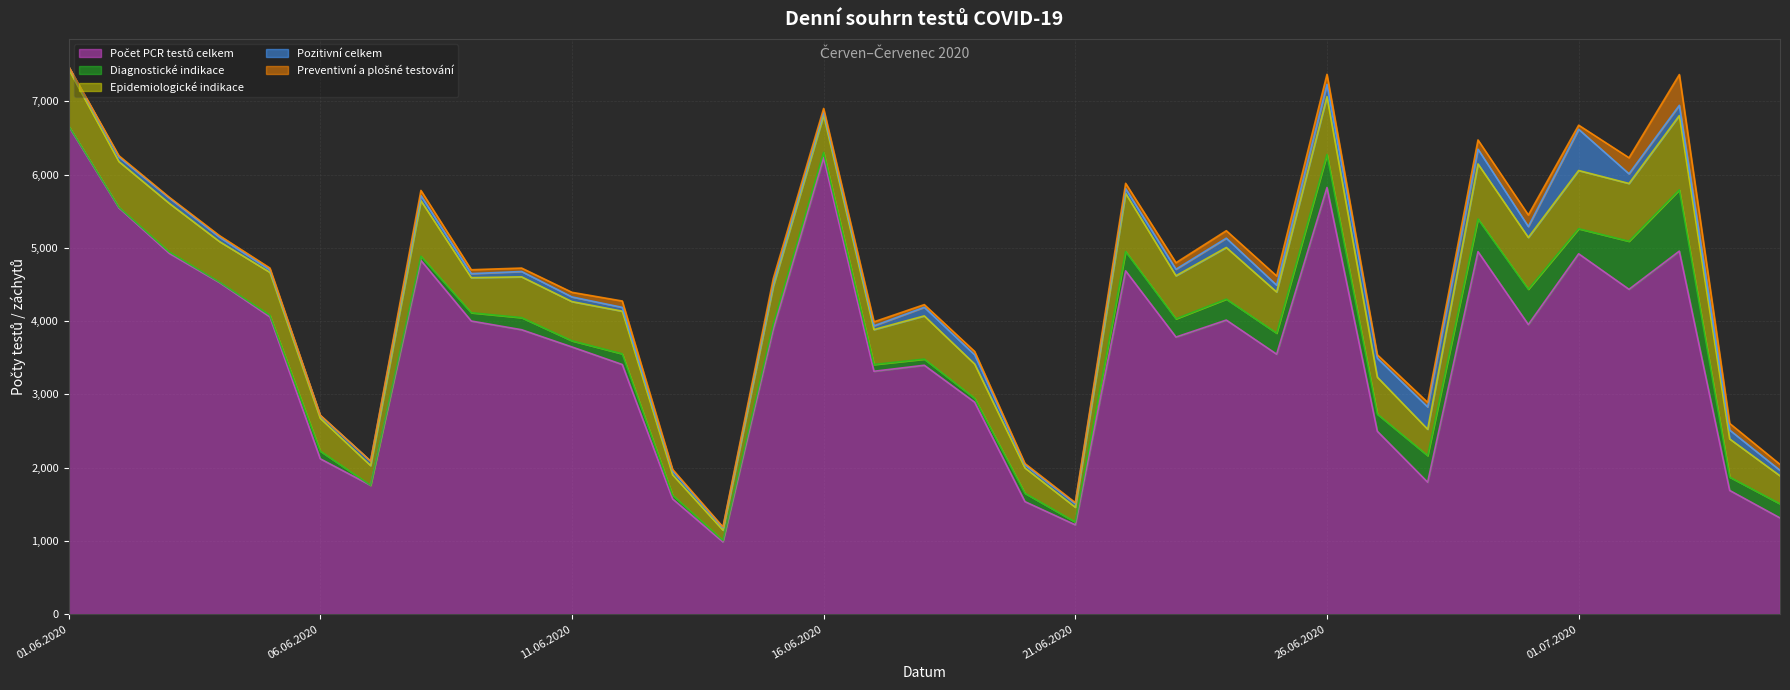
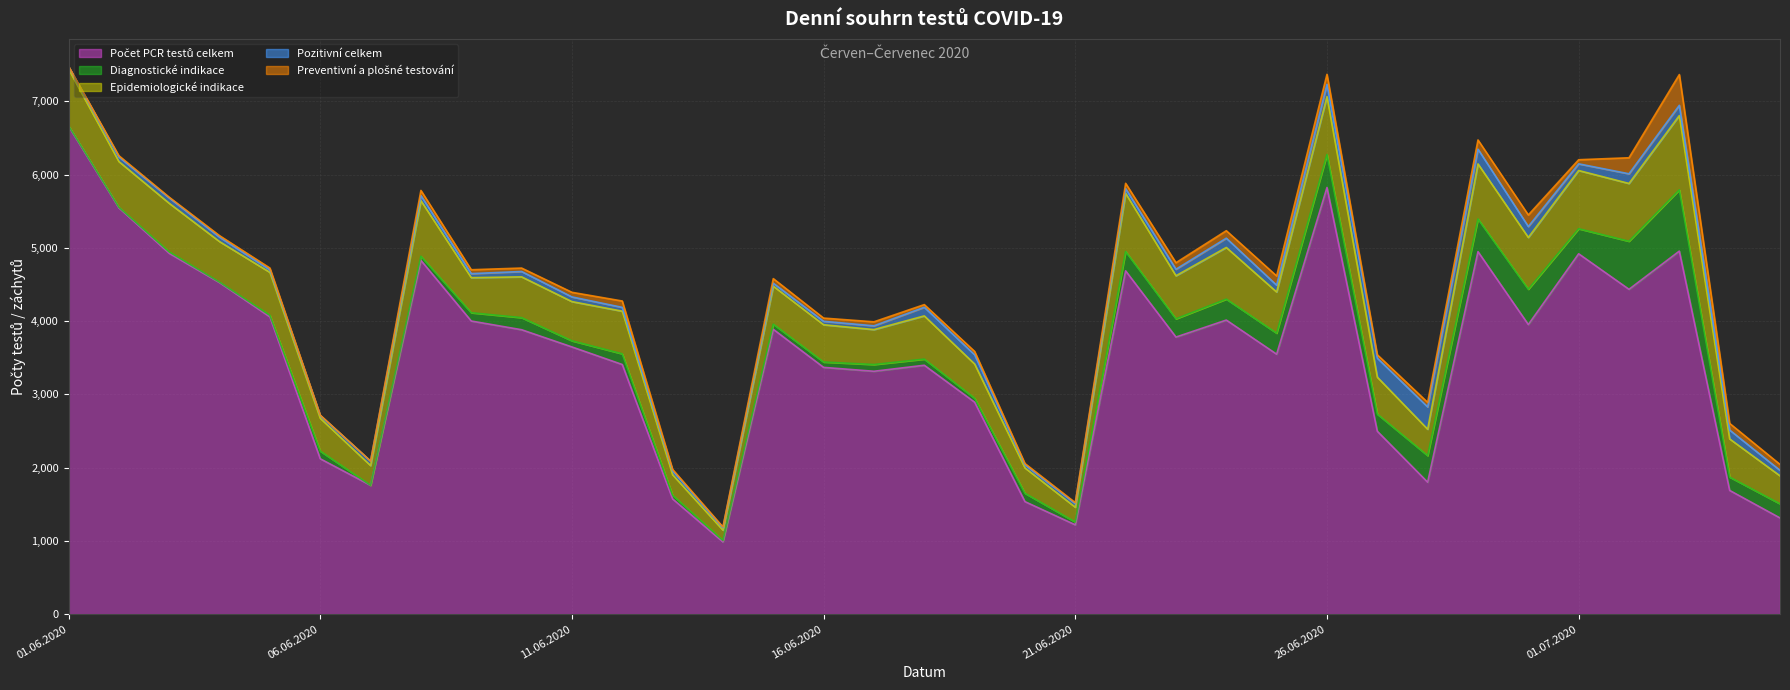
Počet PCR testů celkem, 16.06.2020: 6,200 -> 3,400
Pozitivní celkem, 01.07.2020: 600 -> 100
